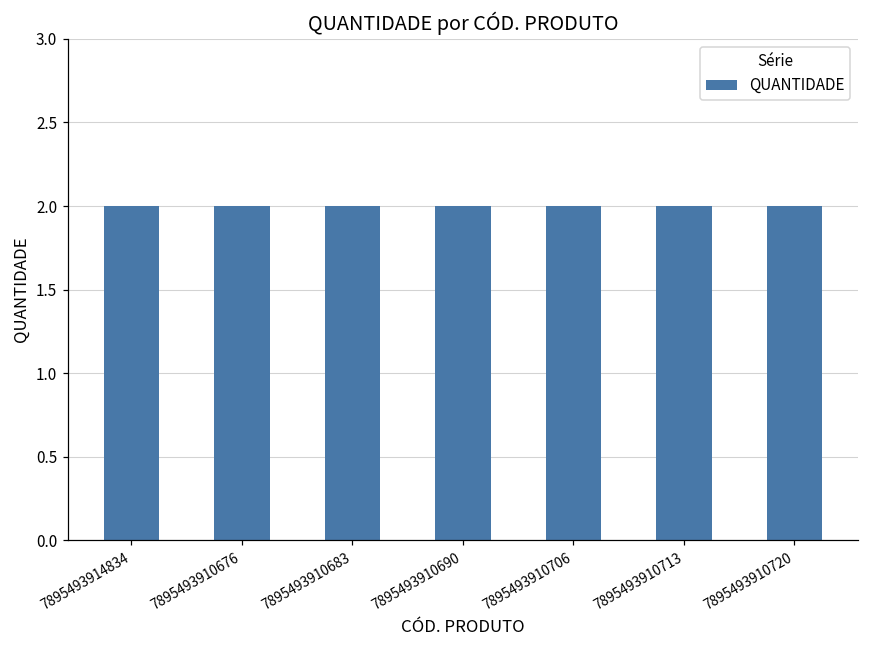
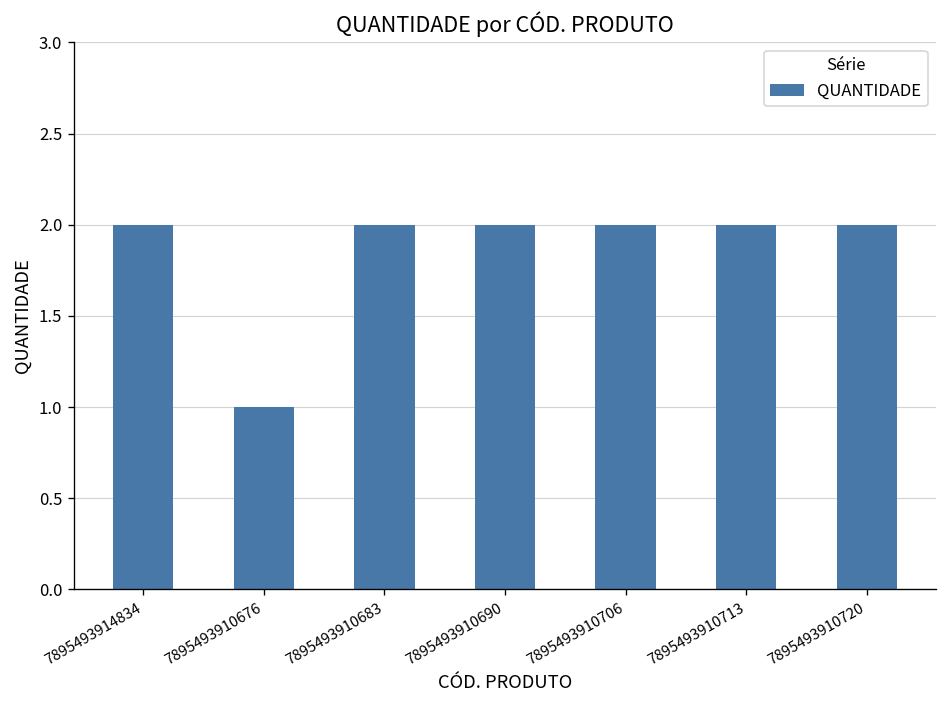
7895493910676: 2 -> 1
